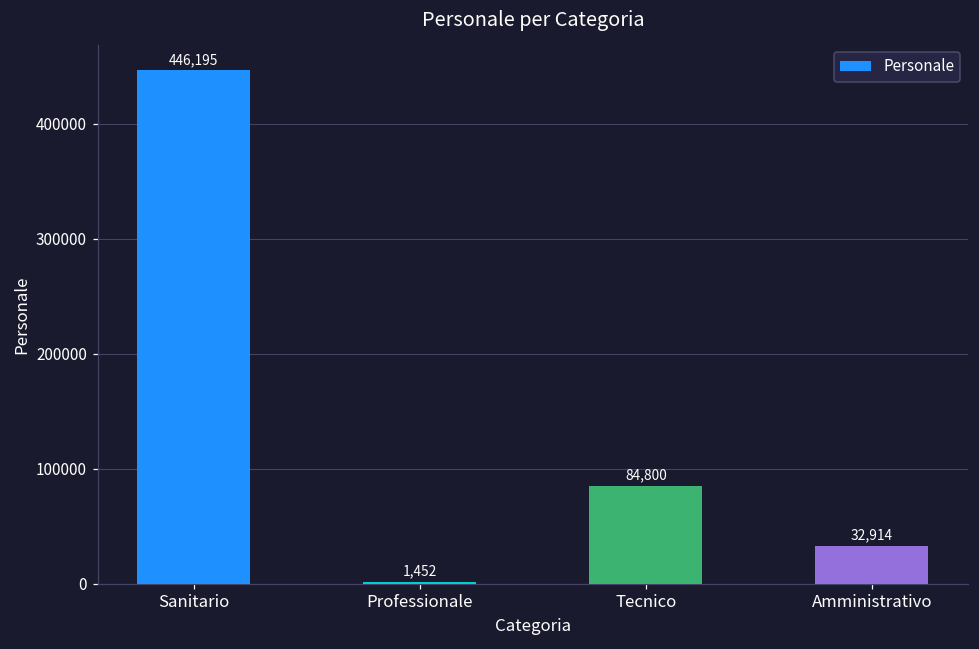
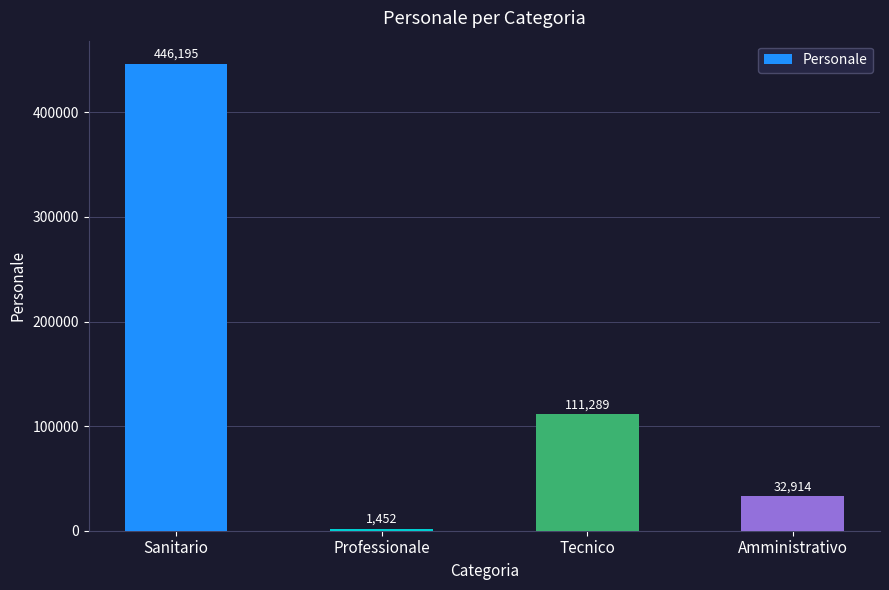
Tecnico: 84,800 -> 111,289
